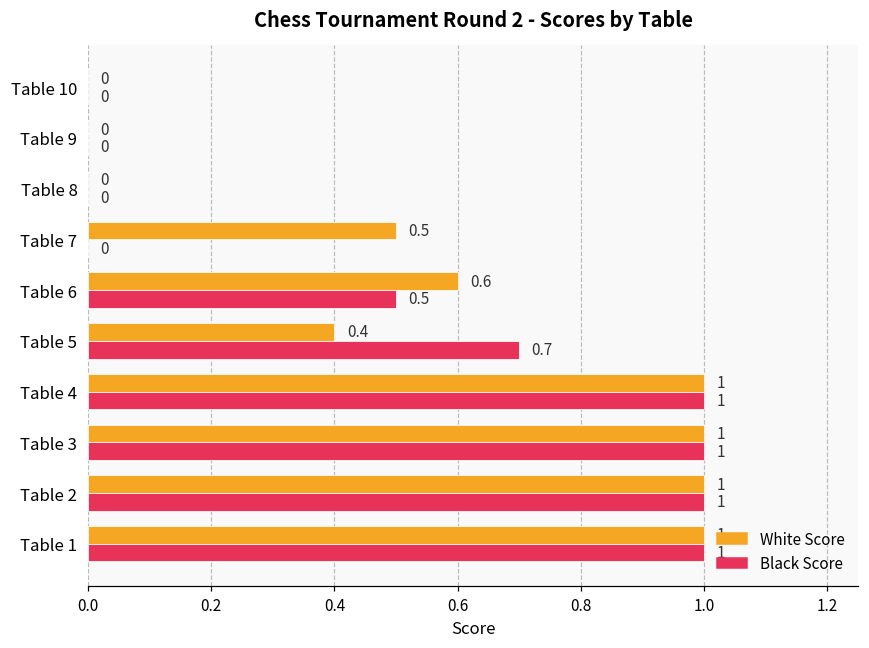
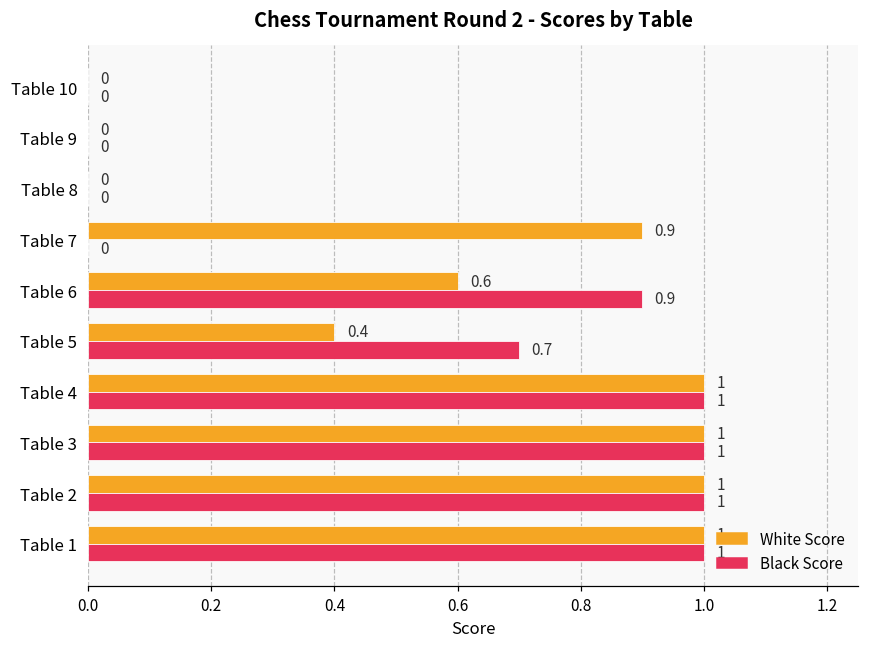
White Score, Table 7: 0.5 -> 0.9
Black Score, Table 6: 0.5 -> 0.9
